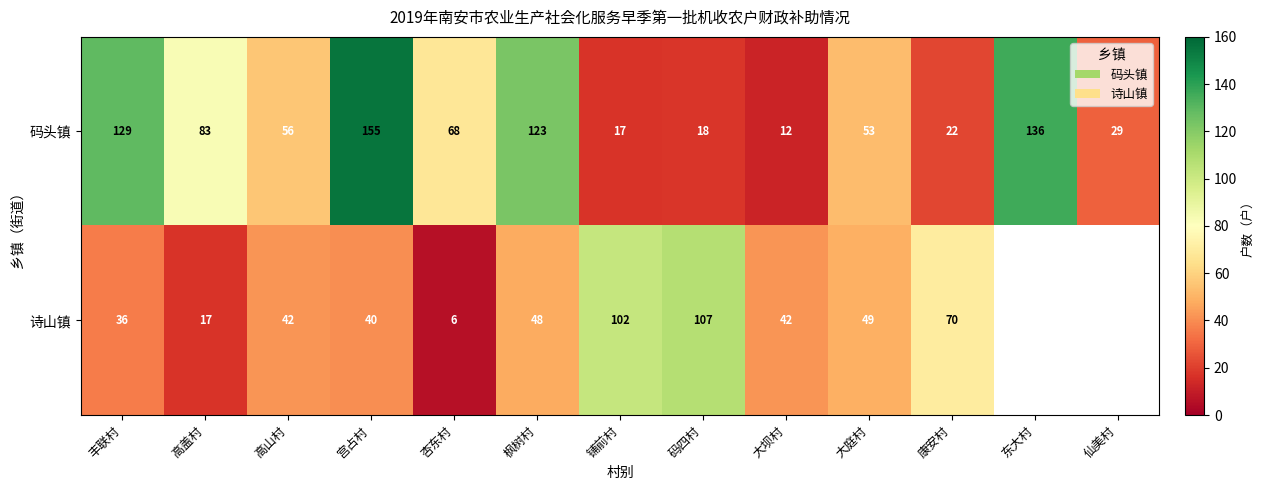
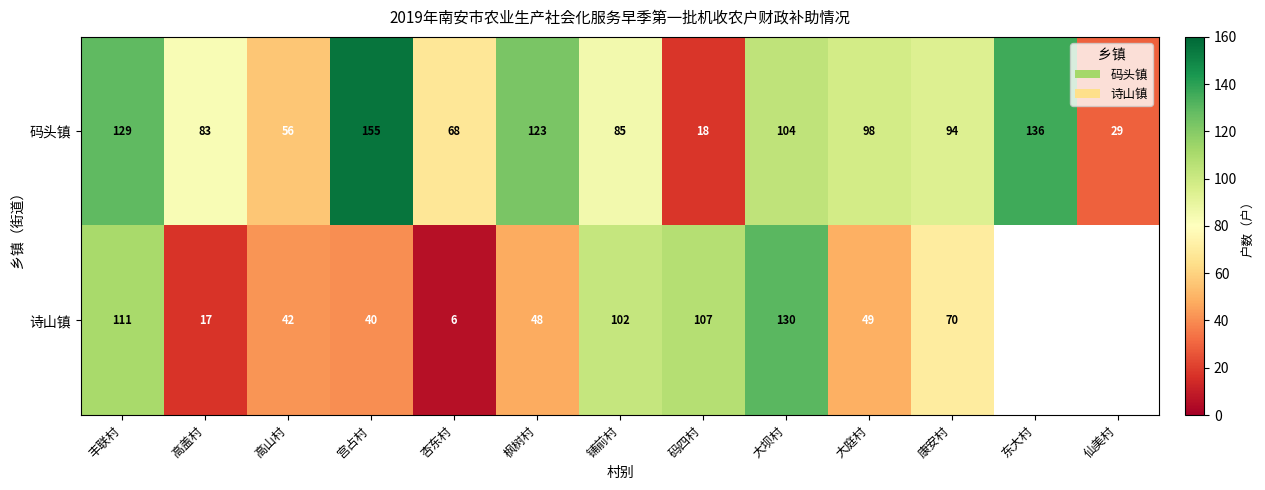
码头镇, 铺前村: 17 -> 85
码头镇, 大坝村: 12 -> 104
码头镇, 大庭村: 53 -> 98
码头镇, 康安村: 22 -> 94
诗山镇, 丰联村: 36 -> 111
诗山镇, 大坝村: 42 -> 130
